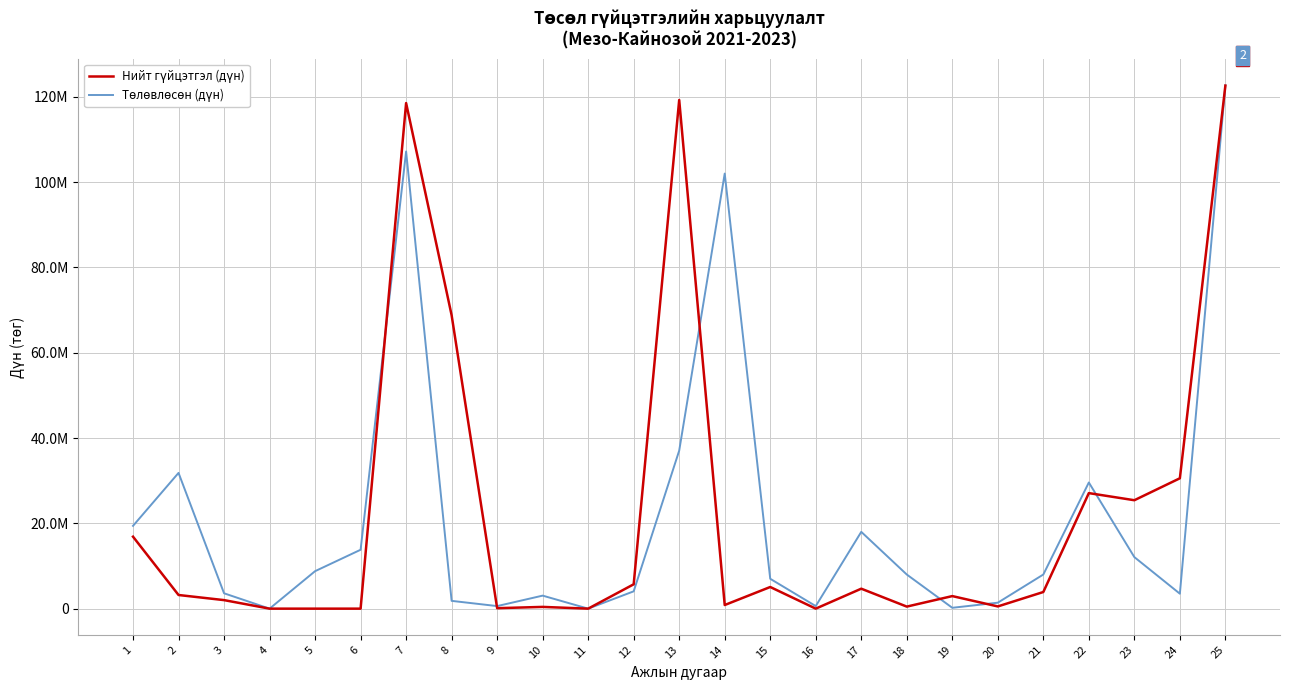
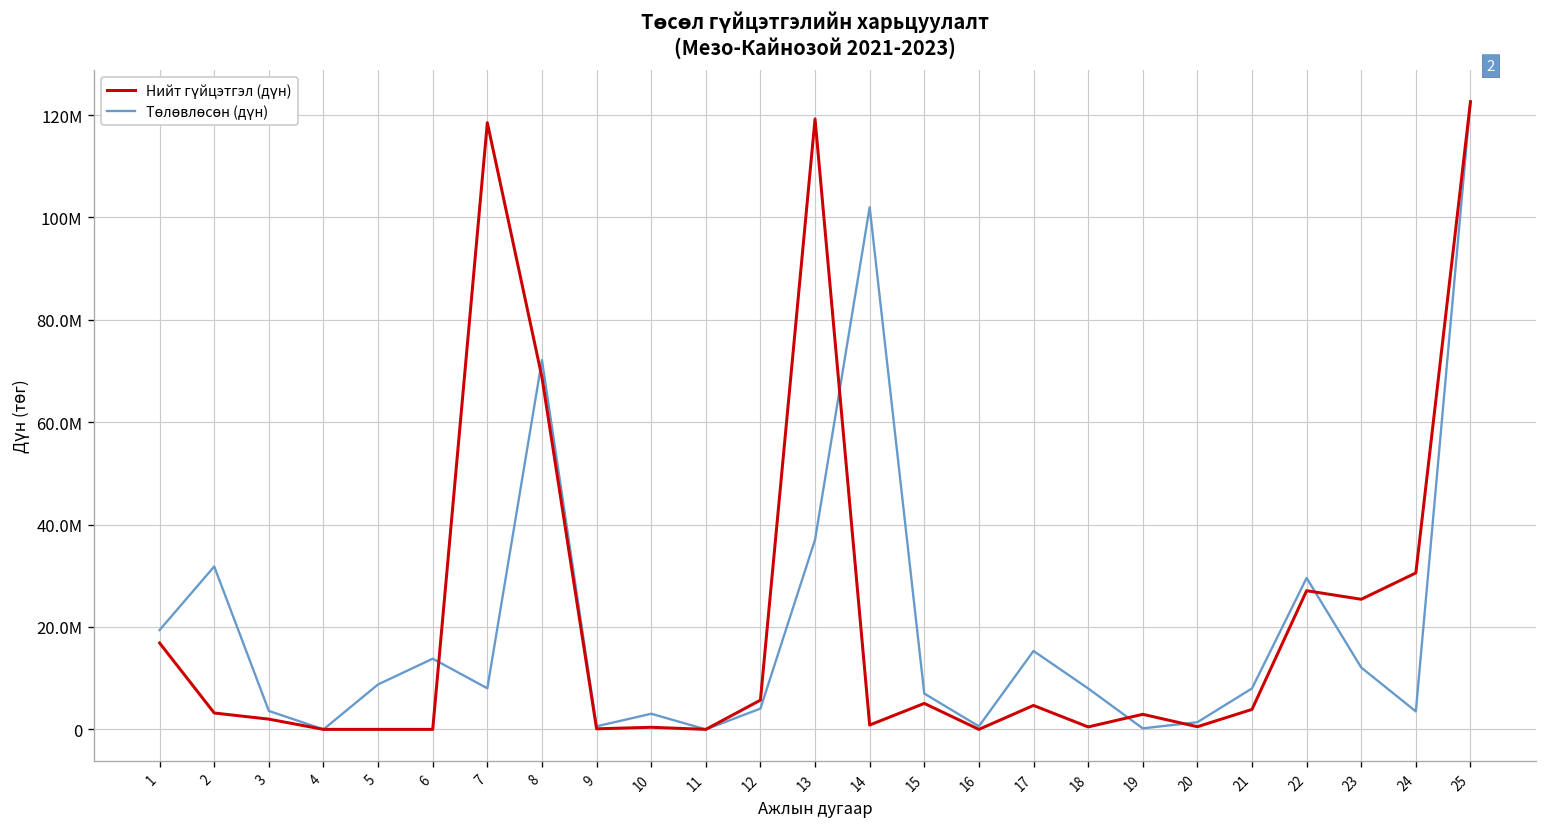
Төлөвлөсөн (дүн), 7: 107000000 -> 8000000
Төлөвлөсөн (дүн), 8: 2000000 -> 72000000
Төлөвлөсөн (дүн), 17: 18000000 -> 15000000
